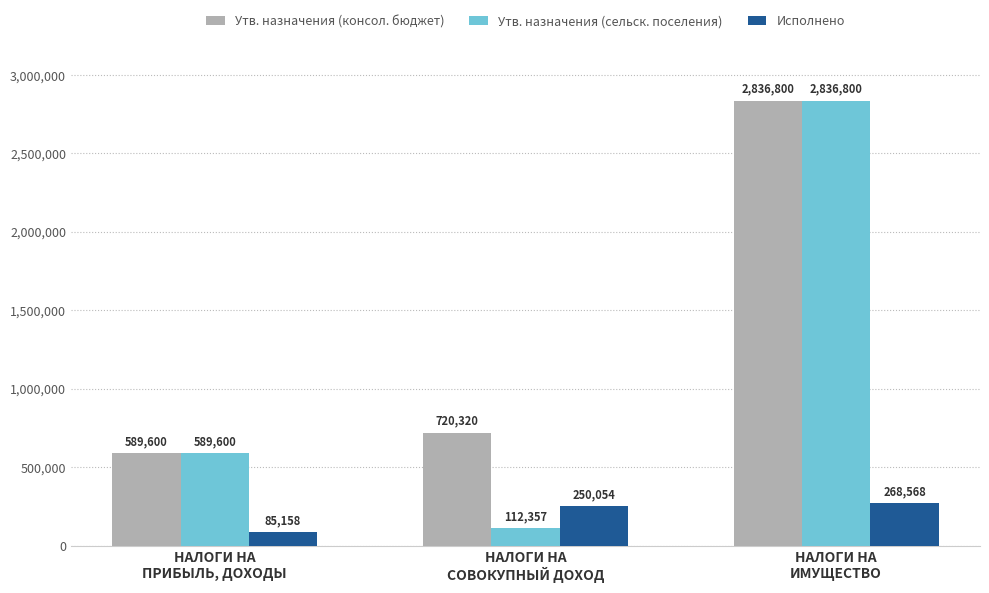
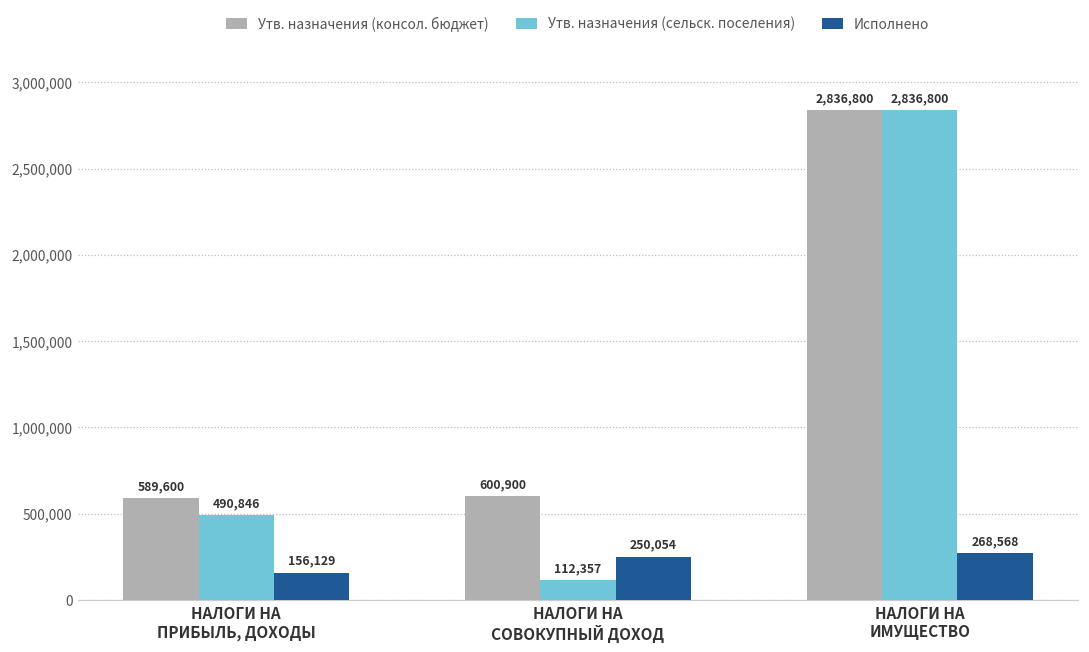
Утв. назначения (сельск. поселения), НАЛОГИ НА ПРИБЫЛЬ, ДОХОДЫ: 589,600 -> 490,846
Исполнено, НАЛОГИ НА ПРИБЫЛЬ, ДОХОДЫ: 85,158 -> 156,129
Утв. назначения (консол. бюджет), НАЛОГИ НА СОВОКУПНЫЙ ДОХОД: 720,320 -> 600,900
